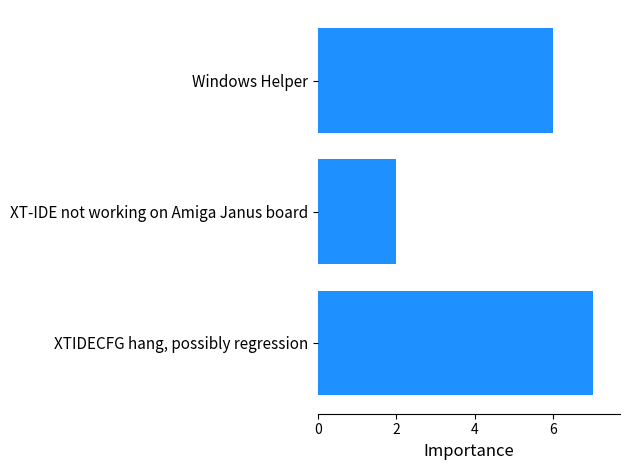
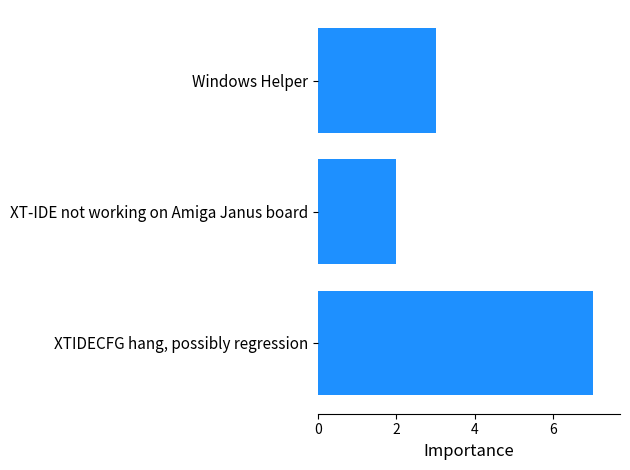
Windows Helper: 6 -> 3
